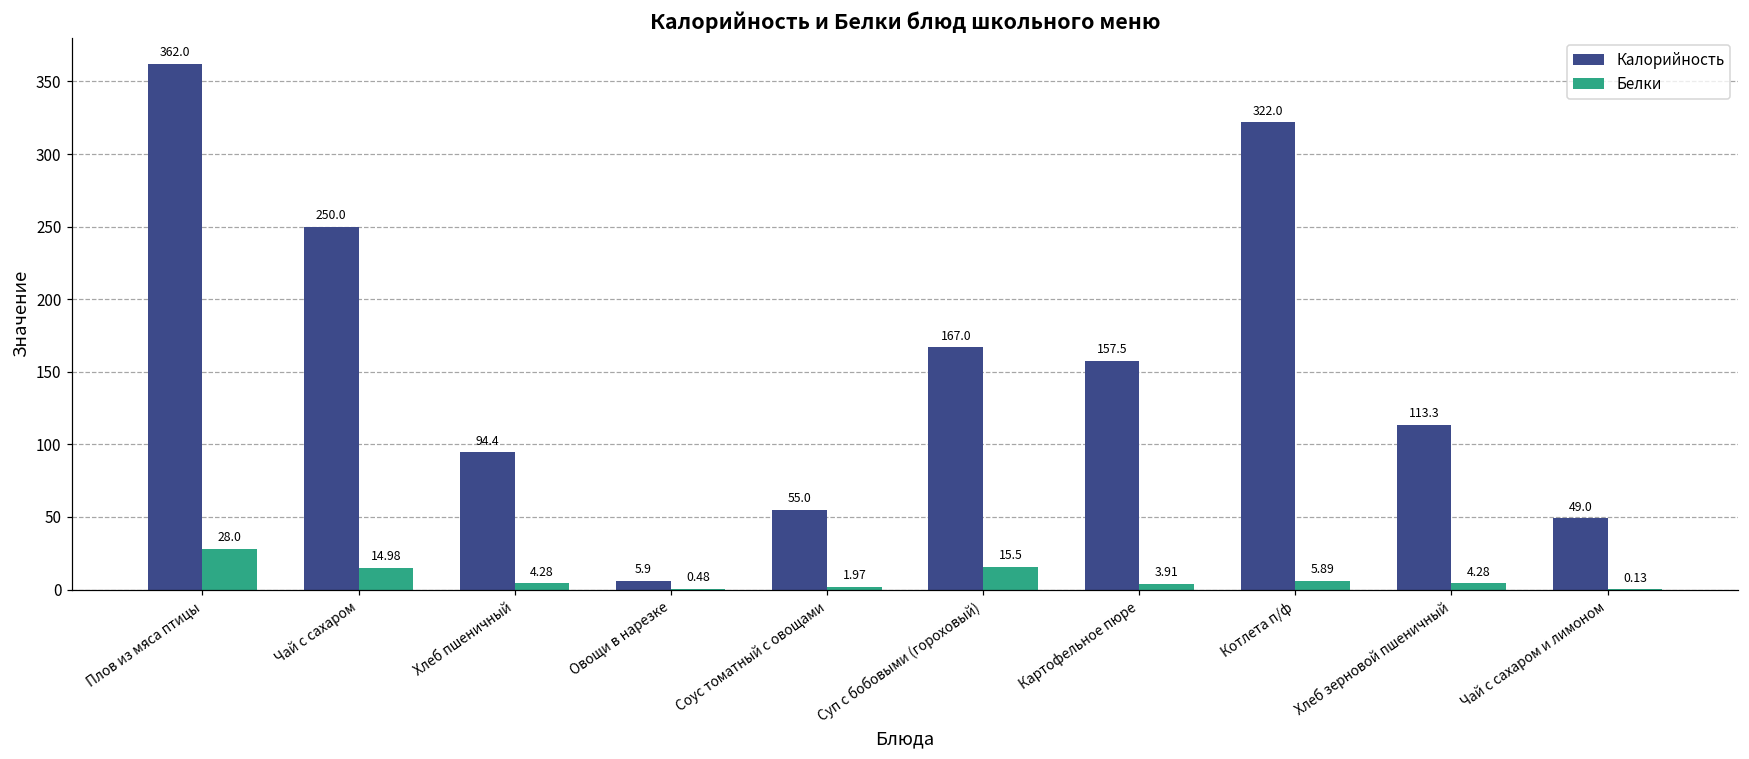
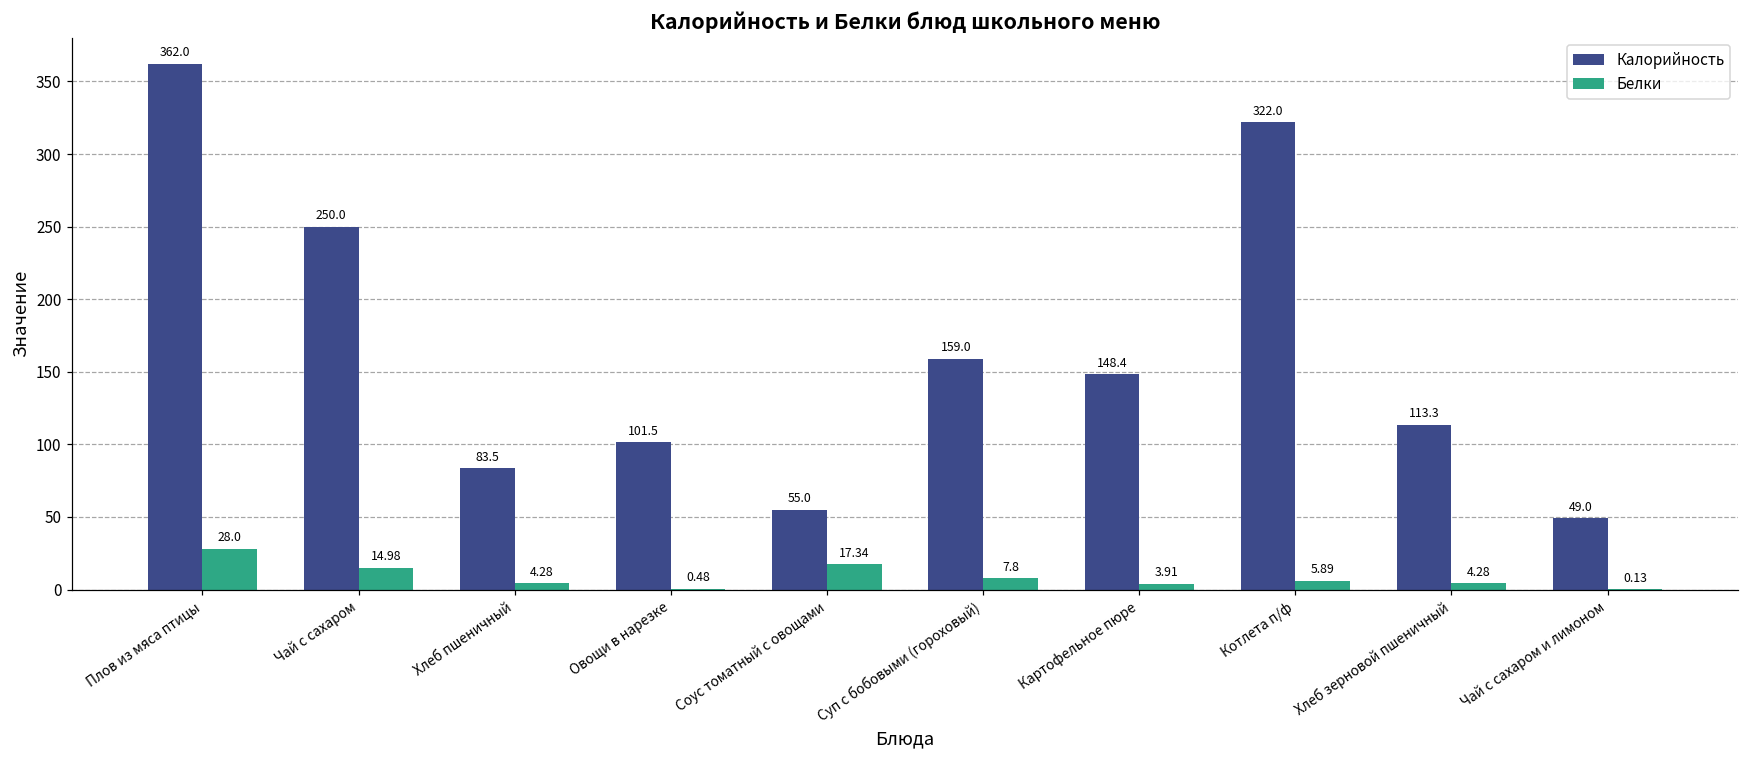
Калорийность, Хлеб пшеничный: 94.4 -> 83.5
Калорийность, Овощи в нарезке: 5.9 -> 101.5
Белки, Соус томатный с овощами: 1.97 -> 17.34
Калорийность, Суп с бобовыми (гороховый): 167.0 -> 159.0
Белки, Суп с бобовыми (гороховый): 15.5 -> 7.8
Калорийность, Картофельное пюре: 157.5 -> 148.4
